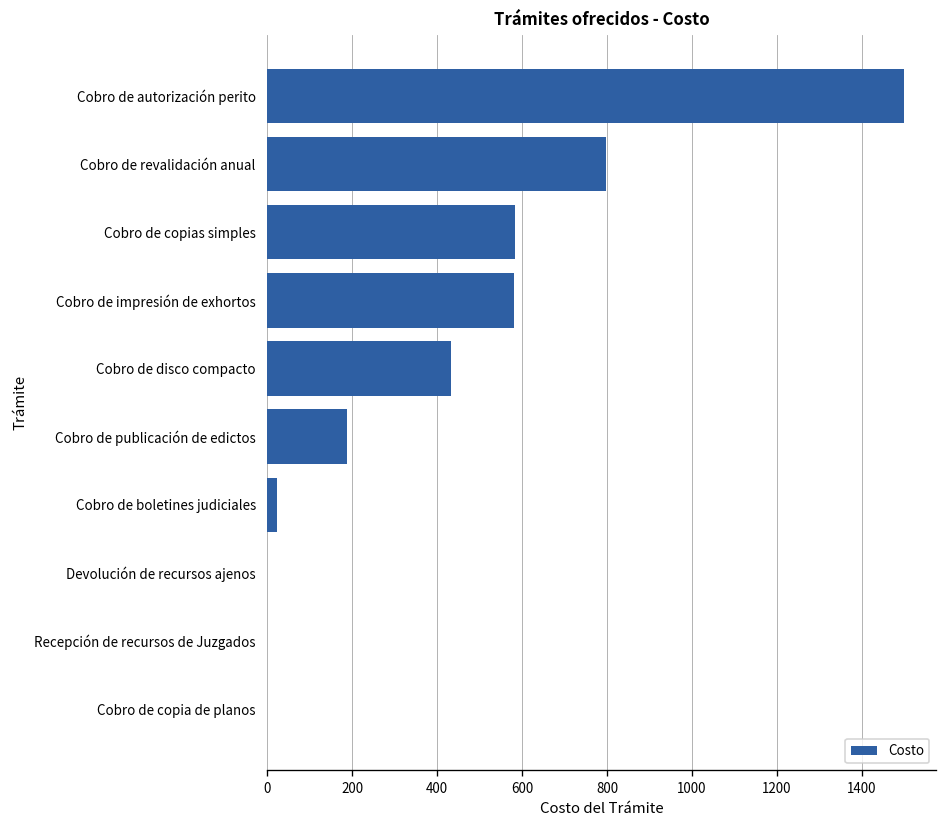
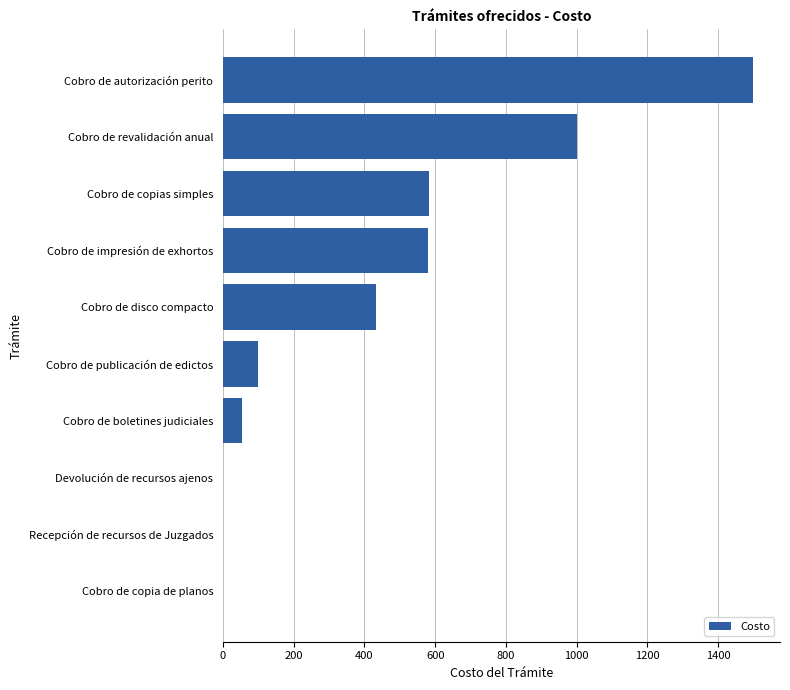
Cobro de revalidación anual: 800 -> 1000
Cobro de publicación de edictos: 190 -> 100
Cobro de boletines judiciales: 20 -> 60
